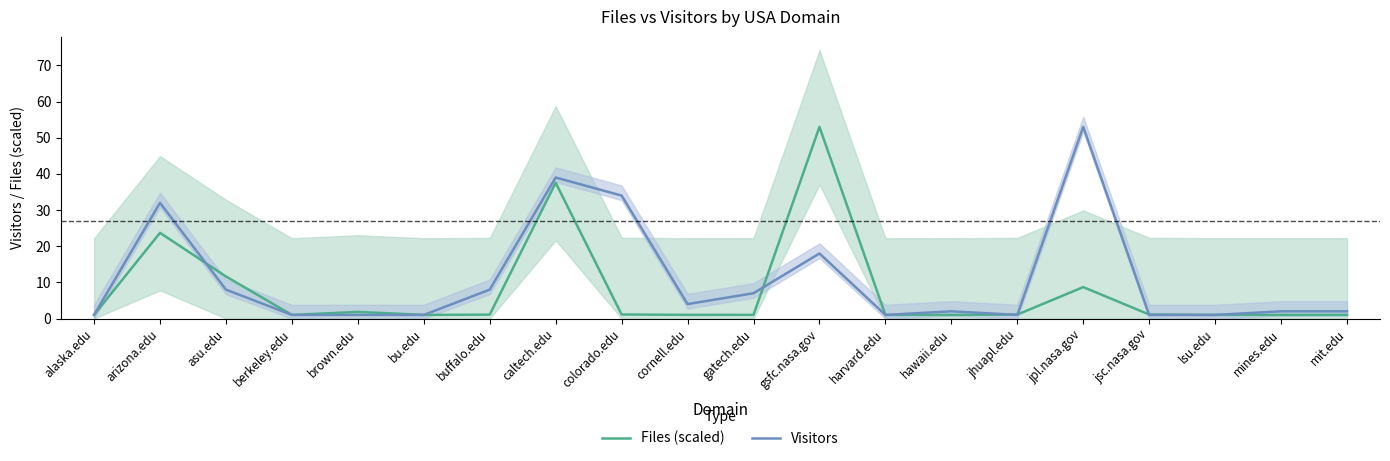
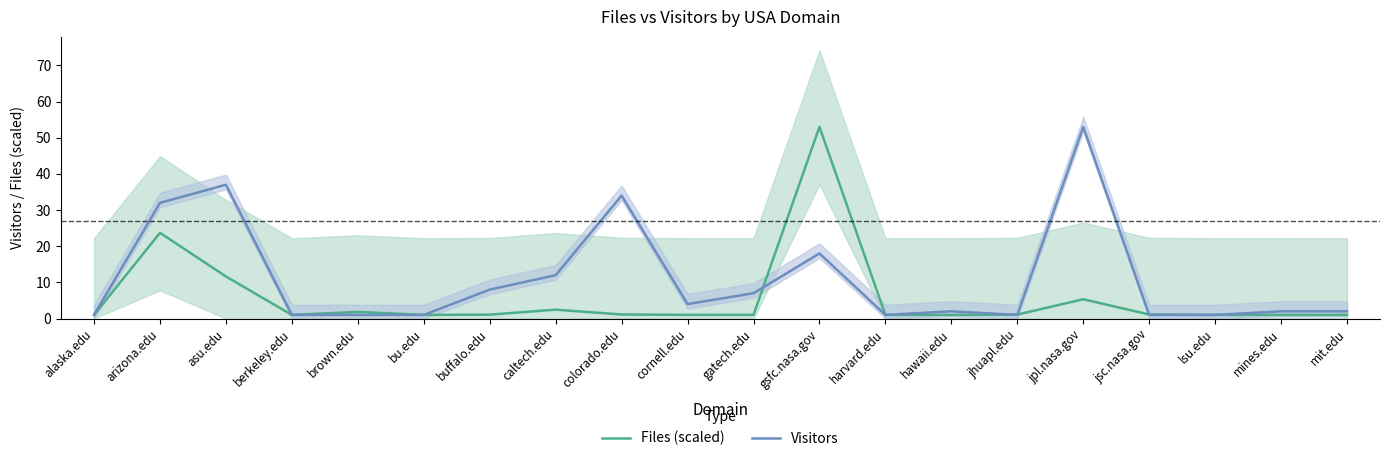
Visitors, asu.edu: 8 -> 37
Files (scaled), caltech.edu: 38 -> 2
Visitors, caltech.edu: 39 -> 12
Files (scaled), jpl.nasa.gov: 9 -> 5
